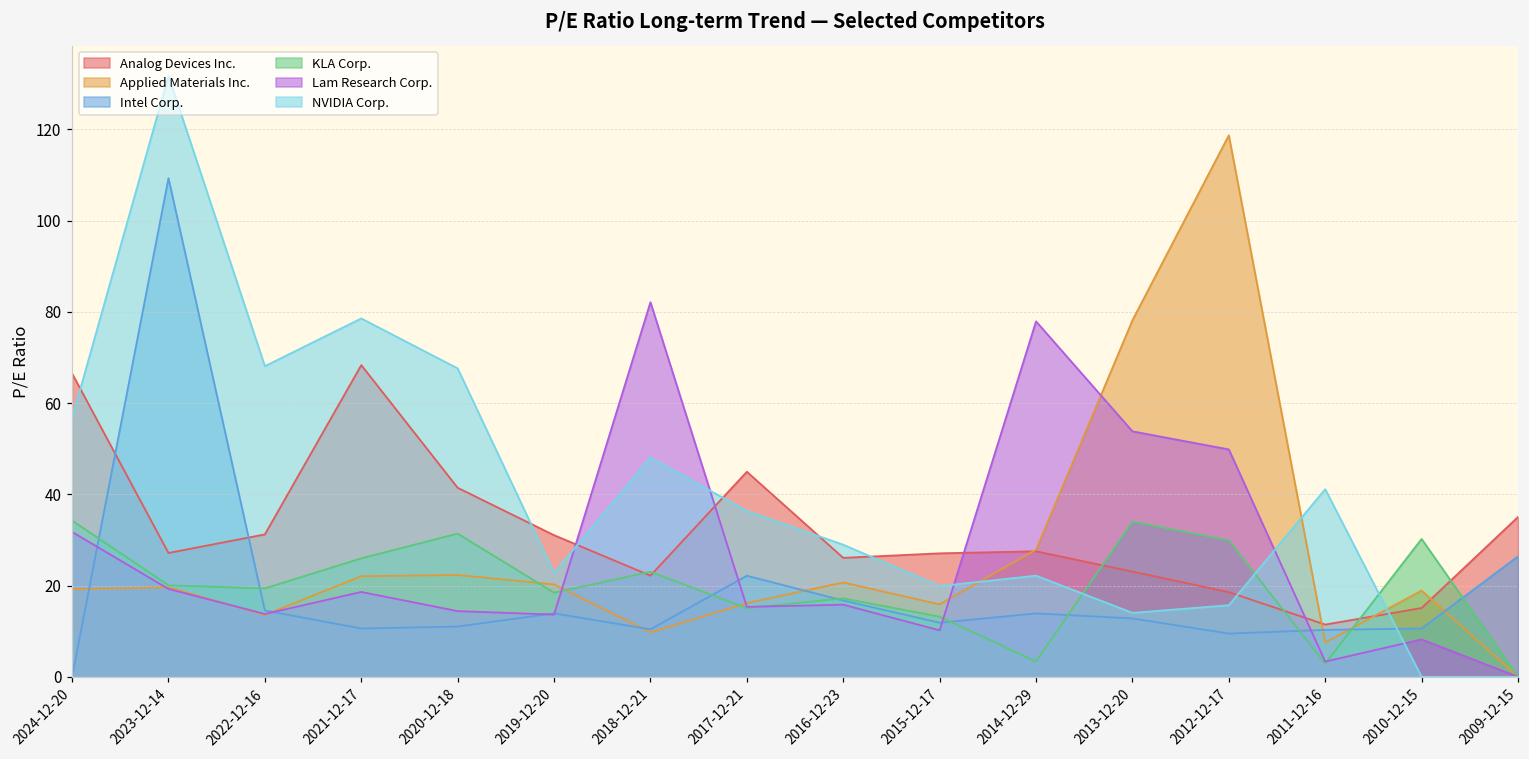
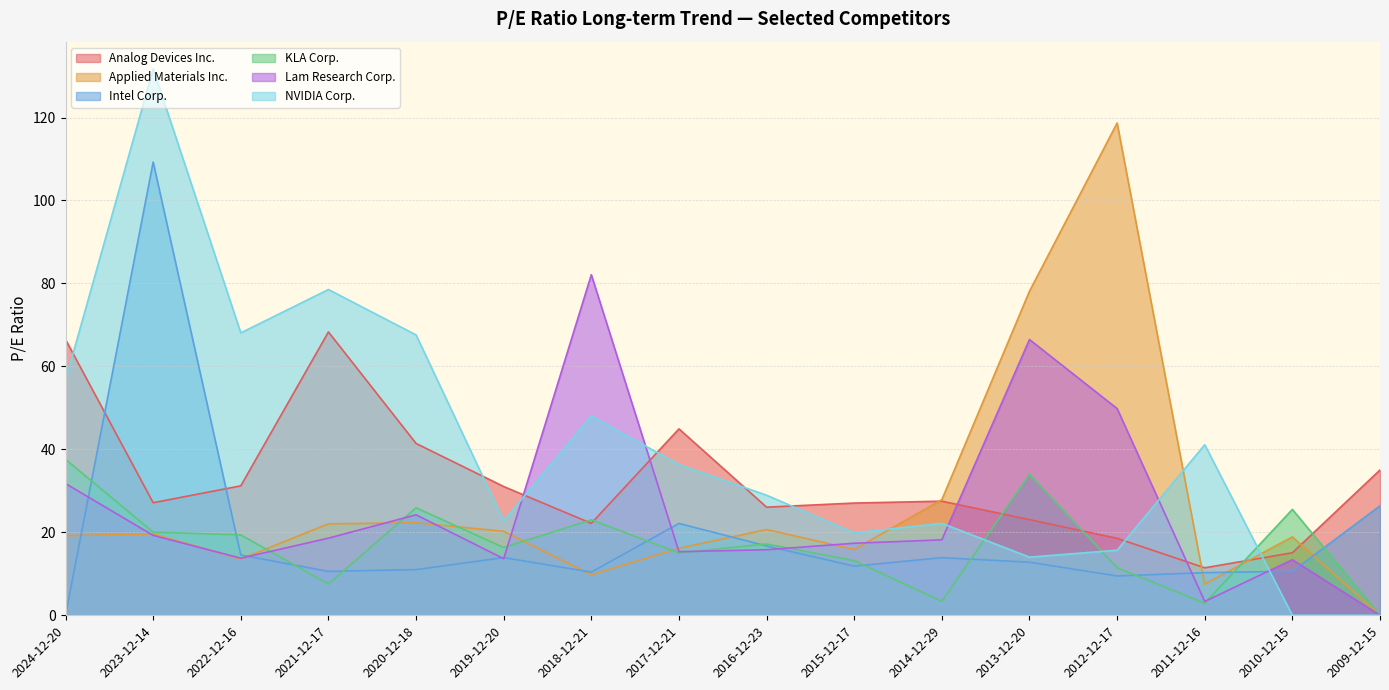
KLA Corp., 2024-12-20: 34 -> 38
KLA Corp., 2021-12-17: 26 -> 8
KLA Corp., 2020-12-18: 31 -> 26
Lam Research Corp., 2020-12-18: 14 -> 24
KLA Corp., 2019-12-20: 18 -> 16
Lam Research Corp., 2015-12-17: 10 -> 17
Lam Research Corp., 2014-12-29: 78 -> 18
Lam Research Corp., 2013-12-20: 54 -> 66
KLA Corp., 2012-12-17: 30 -> 11
KLA Corp., 2010-12-15: 30 -> 26
Lam Research Corp., 2010-12-15: 8 -> 13
